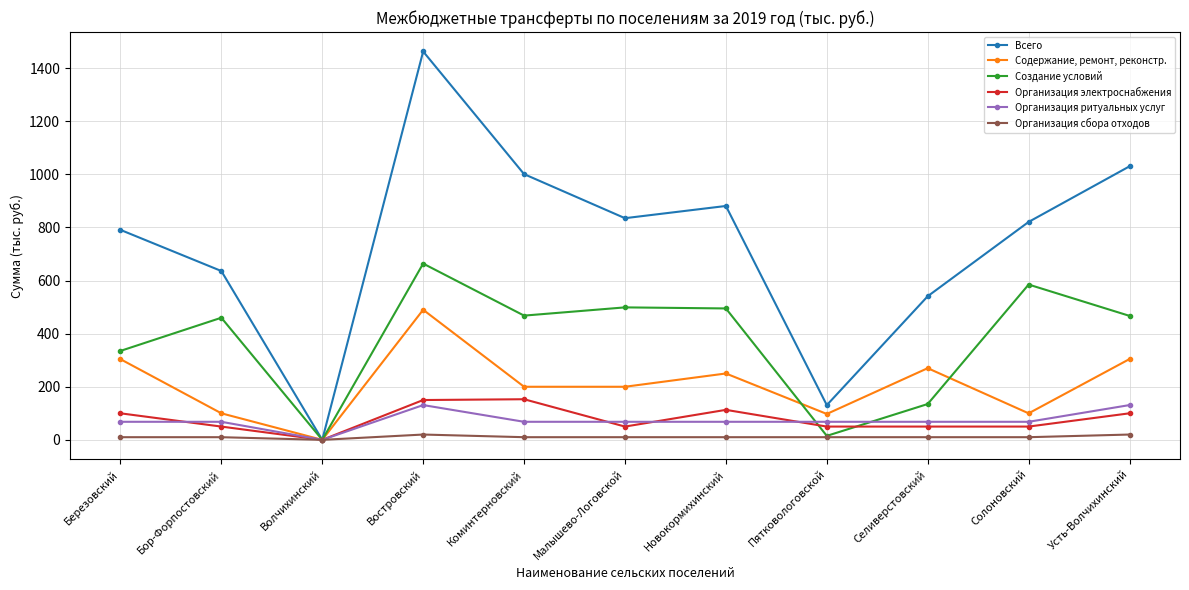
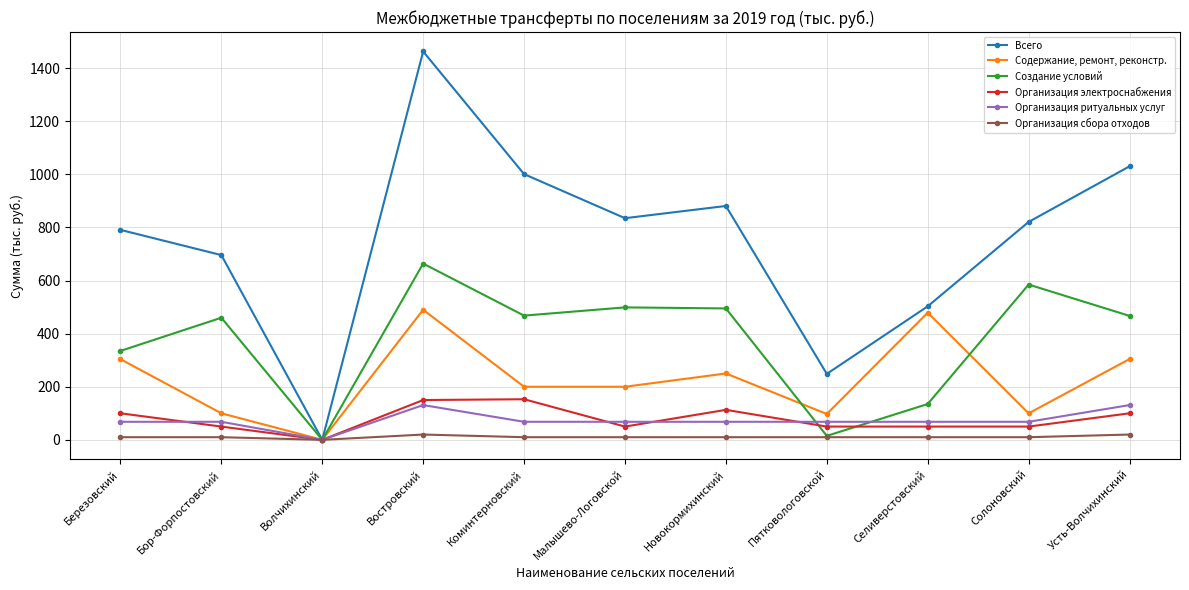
Всего, Бор-Форпостовский: 640 -> 700
Всего, Пятковологовской: 130 -> 250
Всего, Селиверстовский: 540 -> 500
Содержание, ремонт, реконстр., Селиверстовский: 270 -> 480
